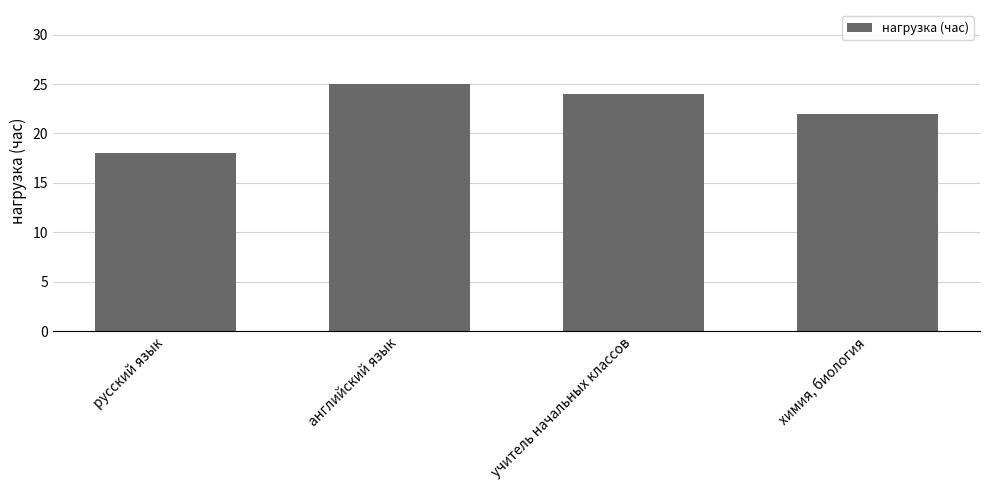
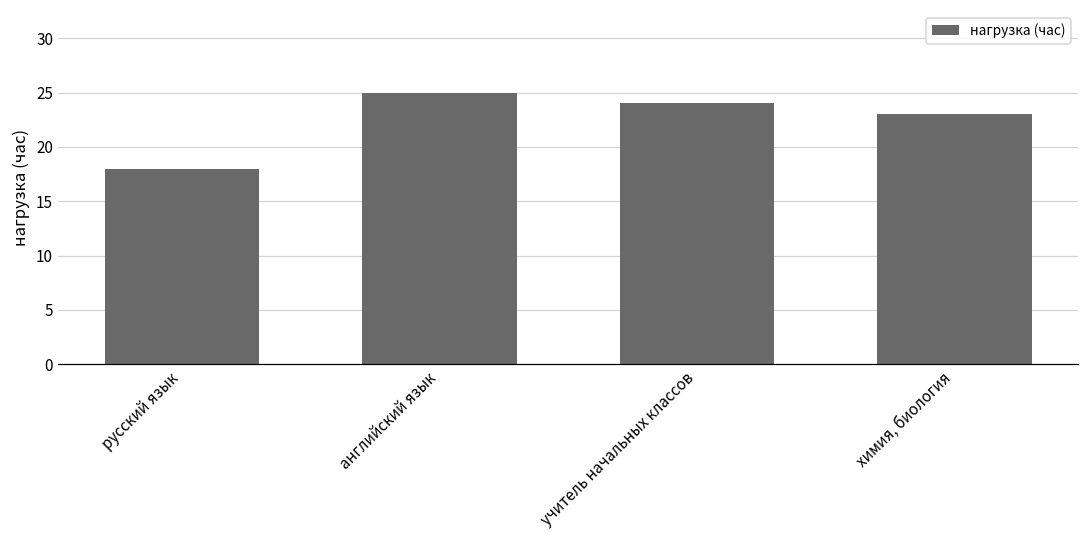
химия, биология: 22 -> 23
